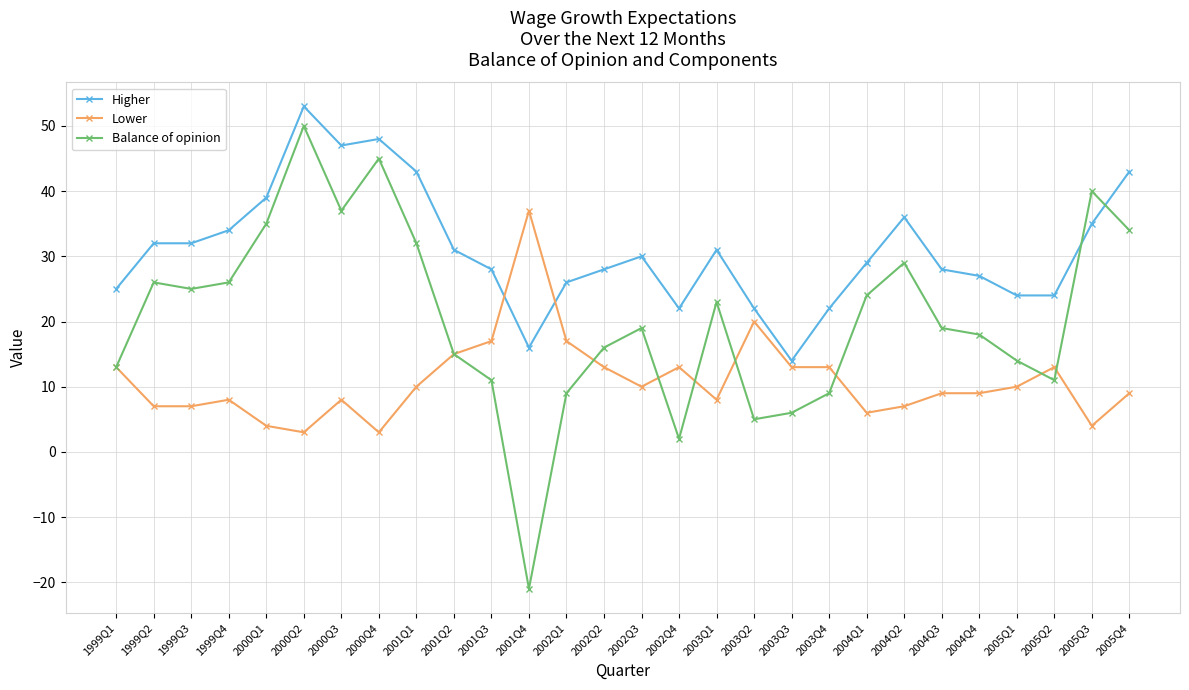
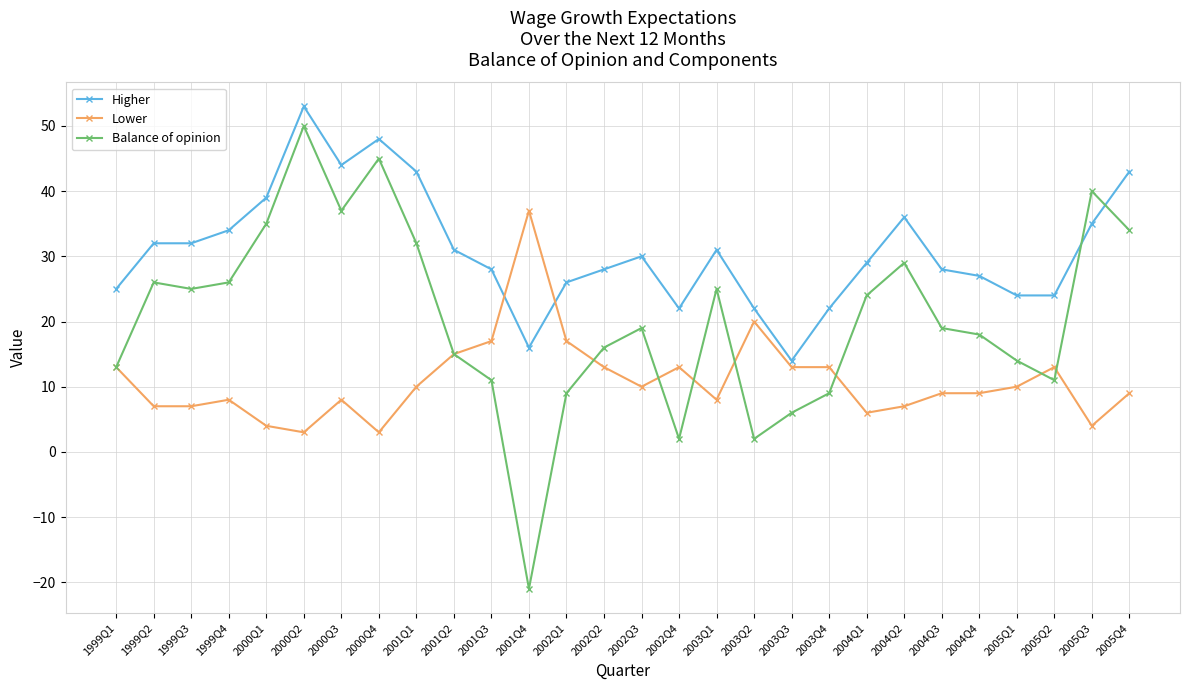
Higher, 2000Q3: 47 -> 44
Balance of opinion, 2003Q1: 23 -> 25
Balance of opinion, 2003Q2: 5 -> 2
